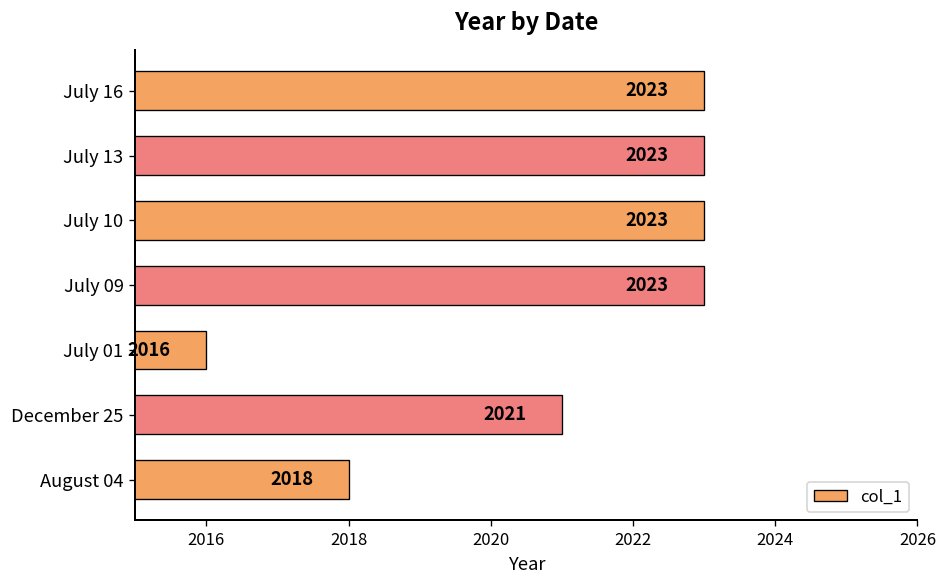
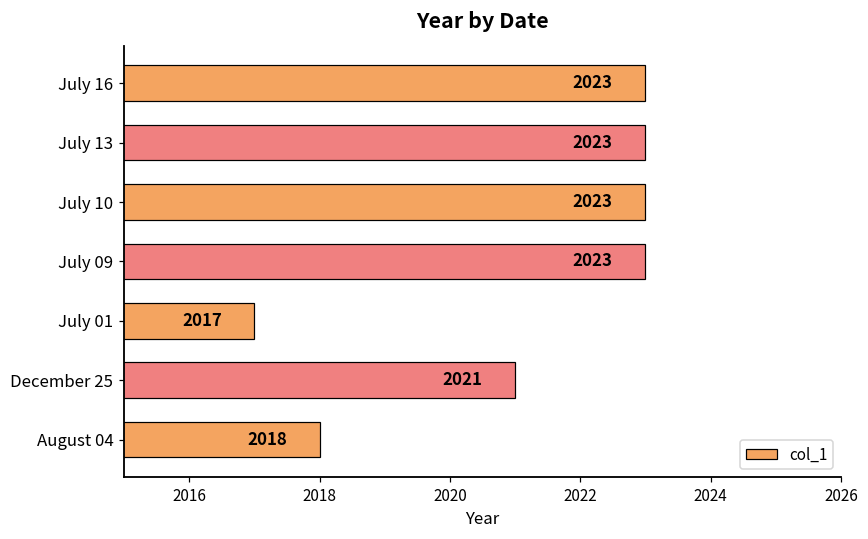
July 01: 2016 -> 2017
